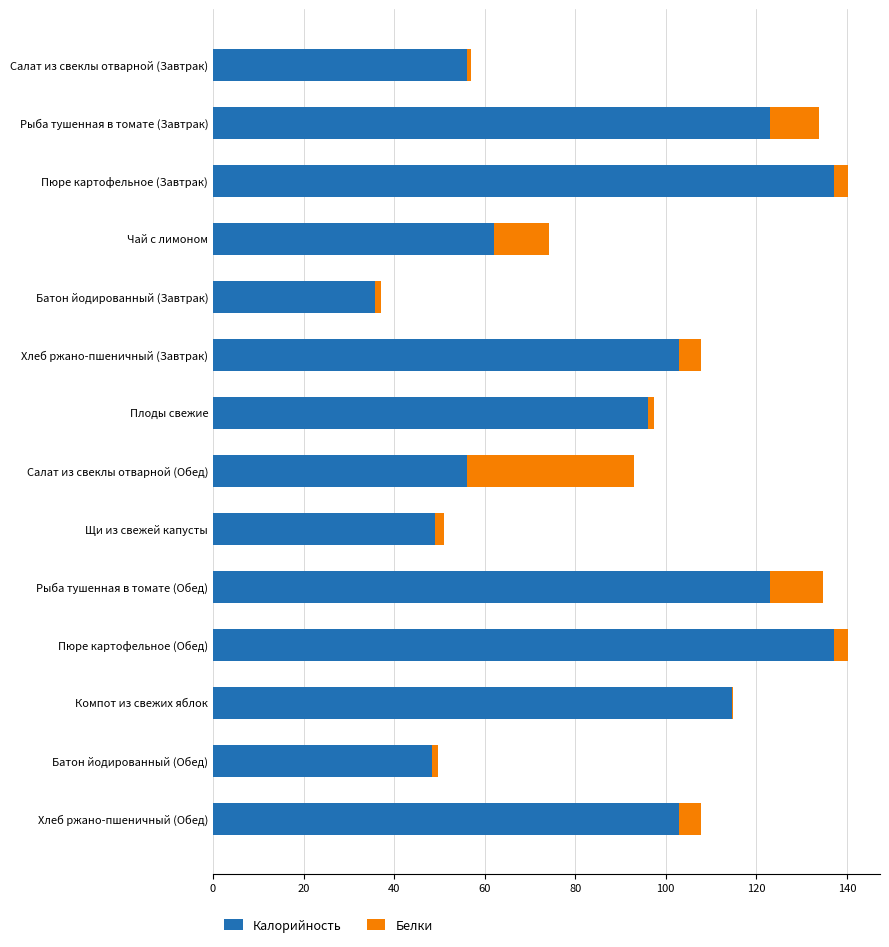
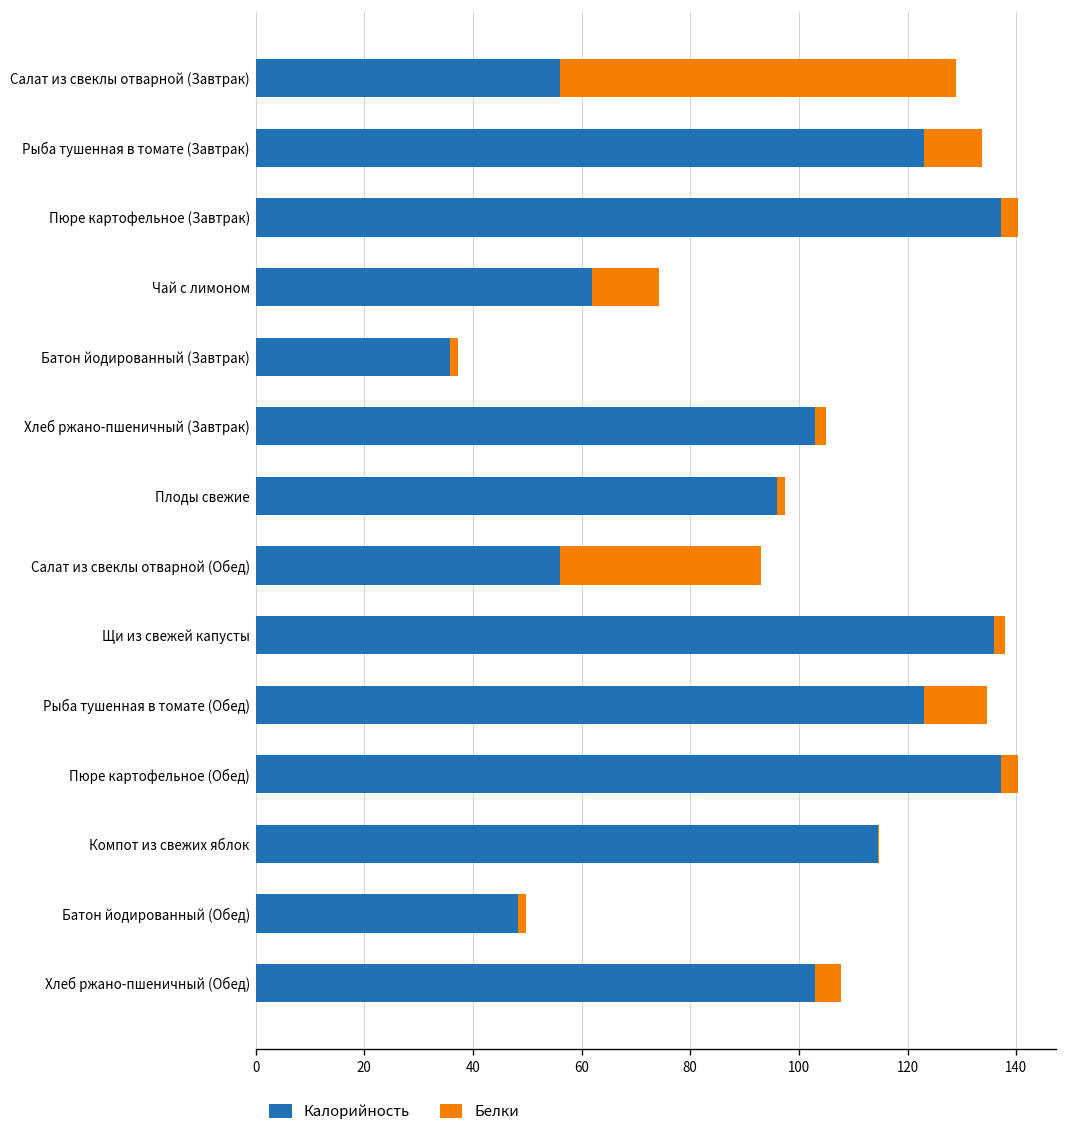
Белки, Салат из свеклы отварной (Завтрак): 1 -> 73
Белки, Хлеб ржано-пшеничный (Завтрак): 5 -> 2
Калорийность, Щи из свежей капусты: 49 -> 136
